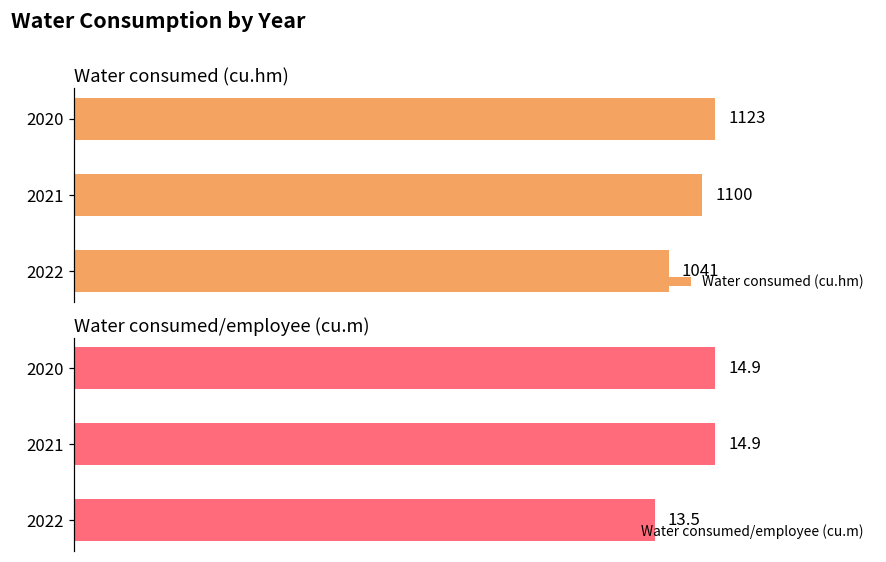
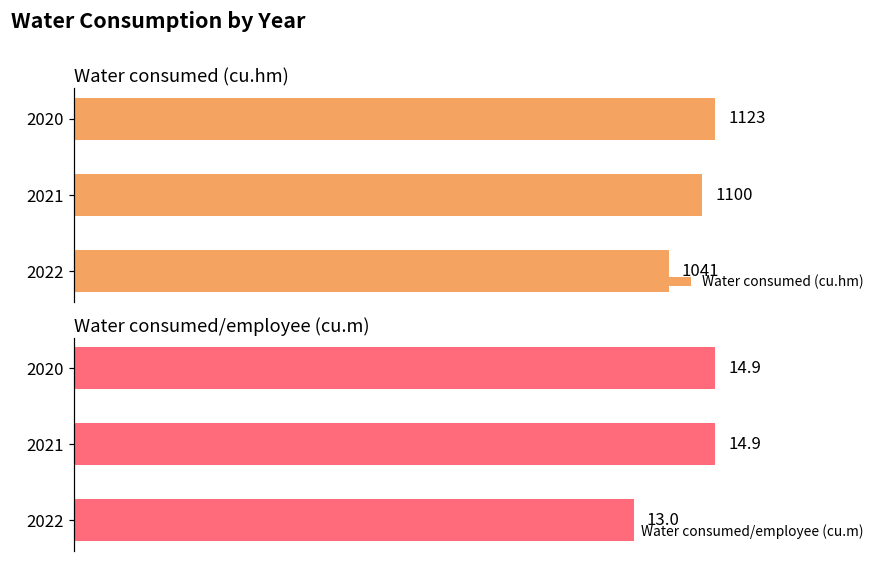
Water consumed/employee (cu.m), 2022: 13.5 -> 13.0
